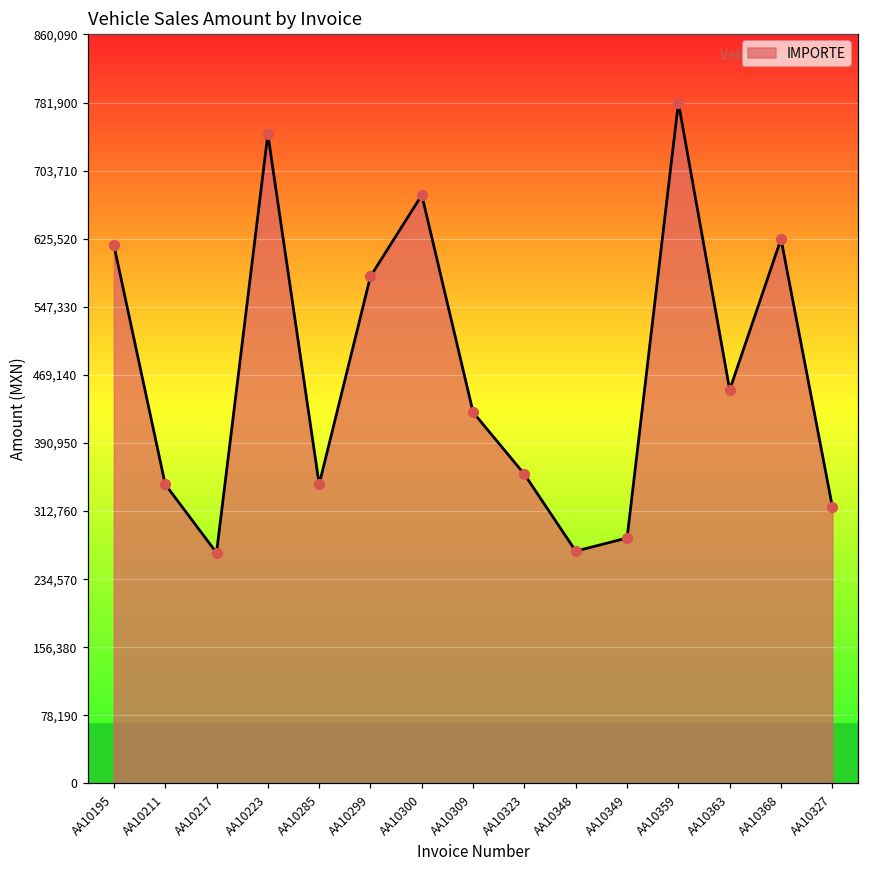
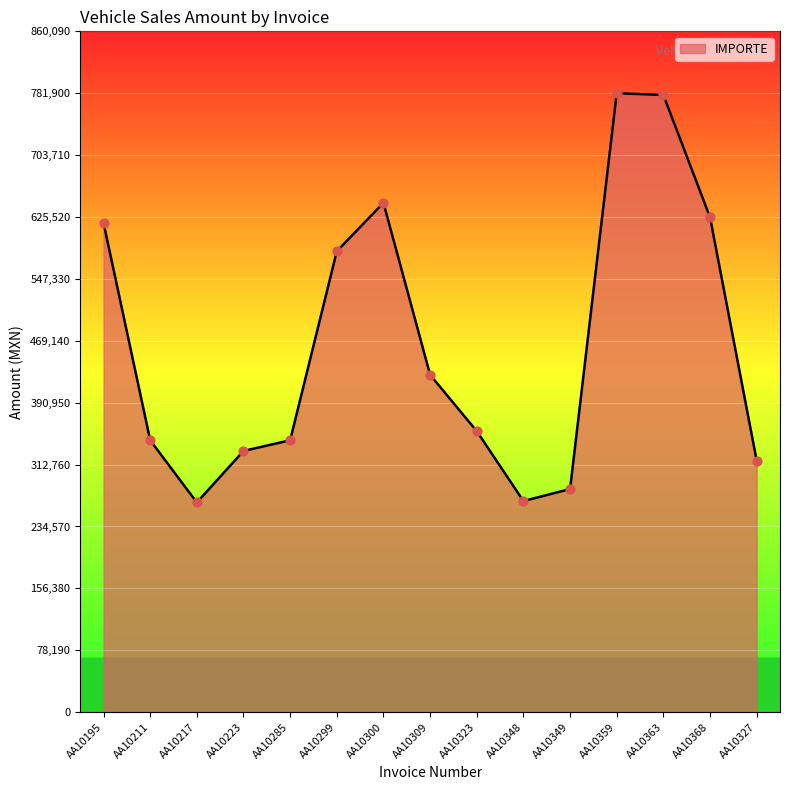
AA10223: 750,000 -> 330,000
AA10300: 680,000 -> 640,000
AA10363: 450,000 -> 780,000
